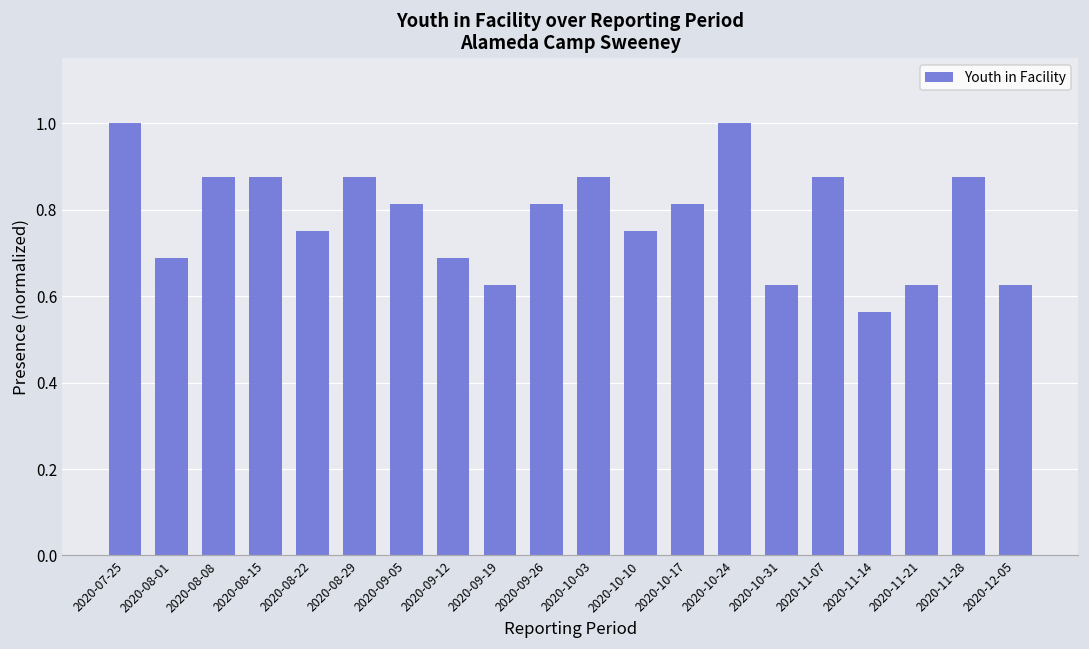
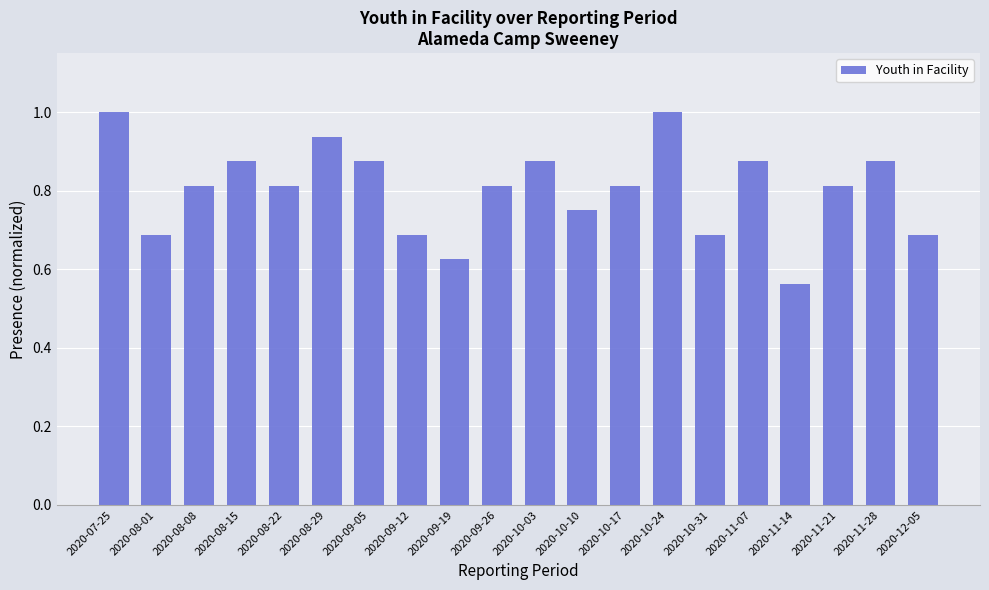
2020-08-08: 0.88 -> 0.81
2020-08-22: 0.75 -> 0.81
2020-08-29: 0.88 -> 0.94
2020-09-05: 0.81 -> 0.88
2020-10-31: 0.63 -> 0.69
2020-11-21: 0.63 -> 0.81
2020-12-05: 0.63 -> 0.69
